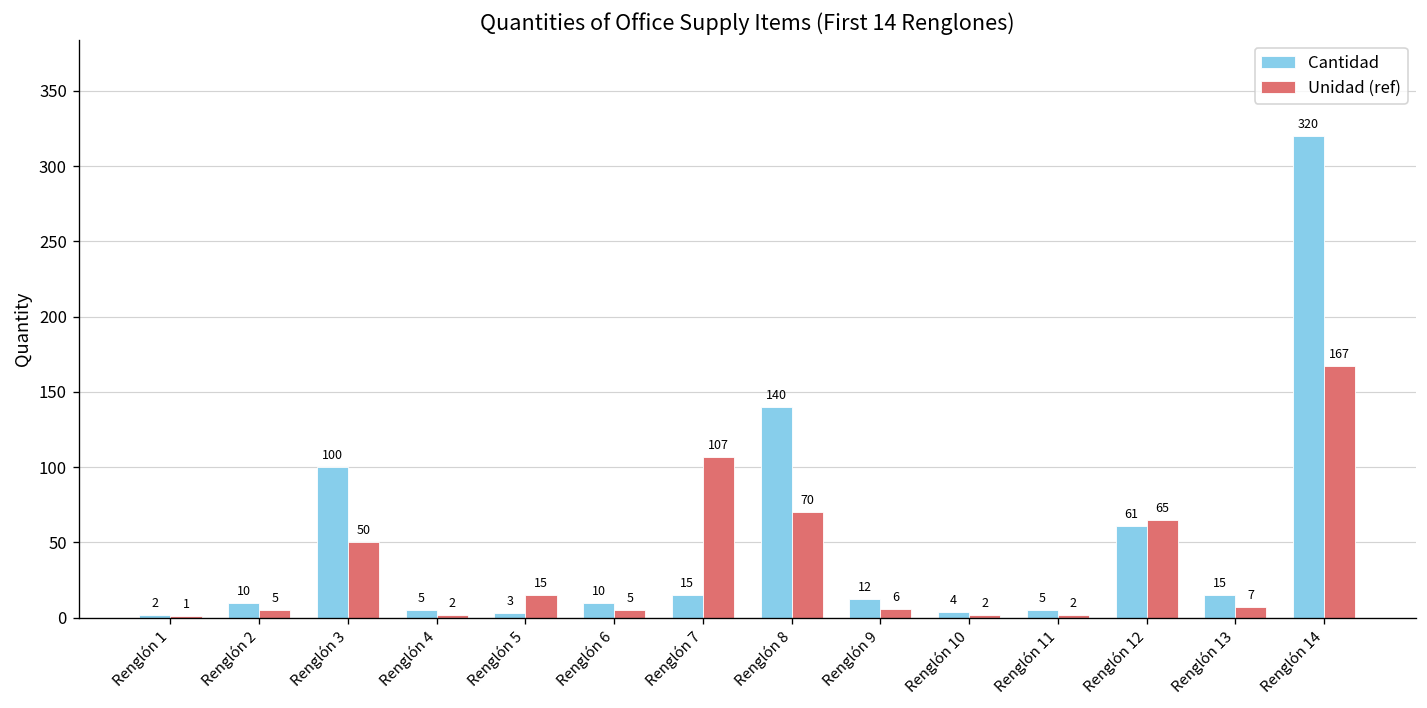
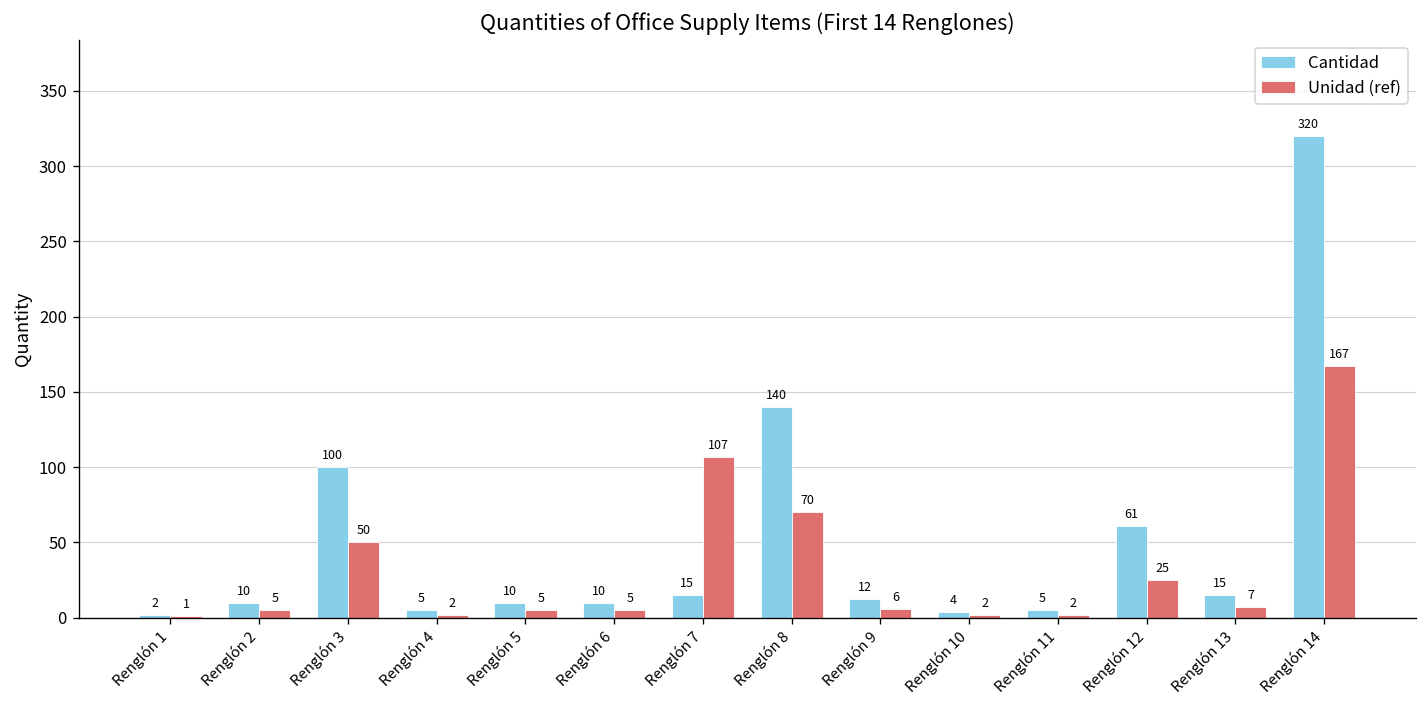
Cantidad, Renglón 5: 3 -> 10
Unidad (ref), Renglón 5: 15 -> 5
Unidad (ref), Renglón 12: 65 -> 25
